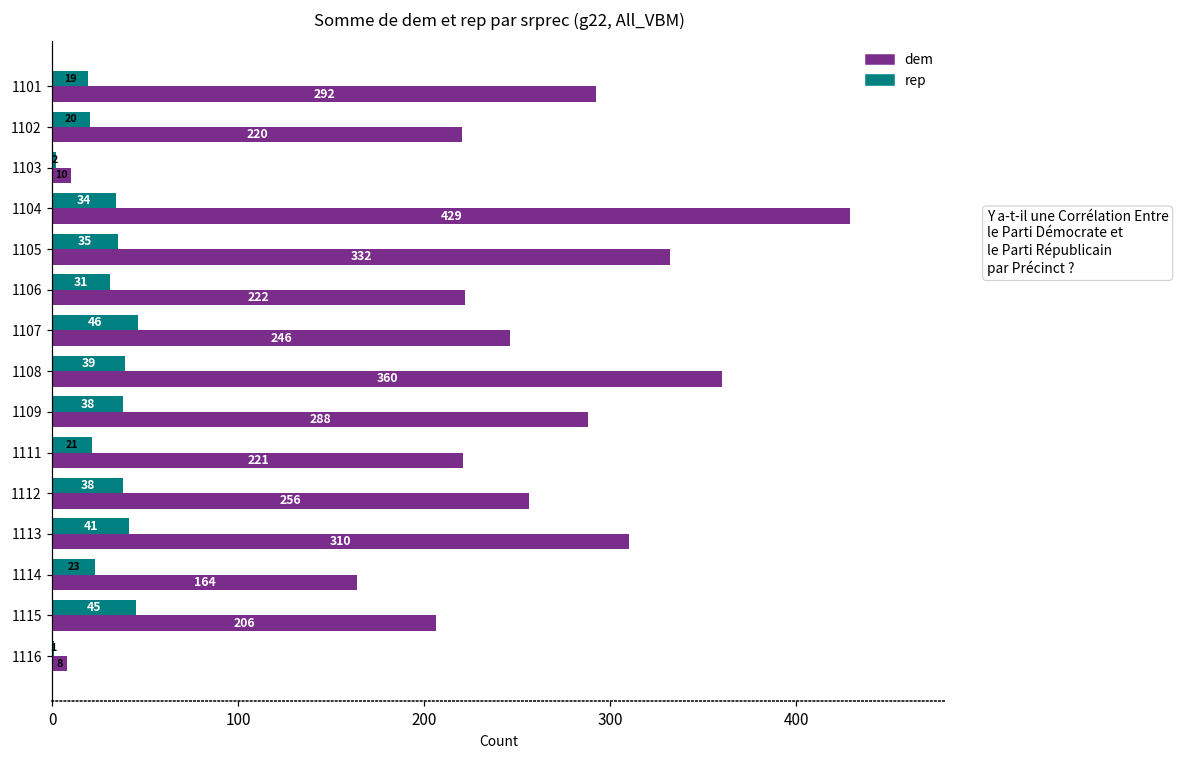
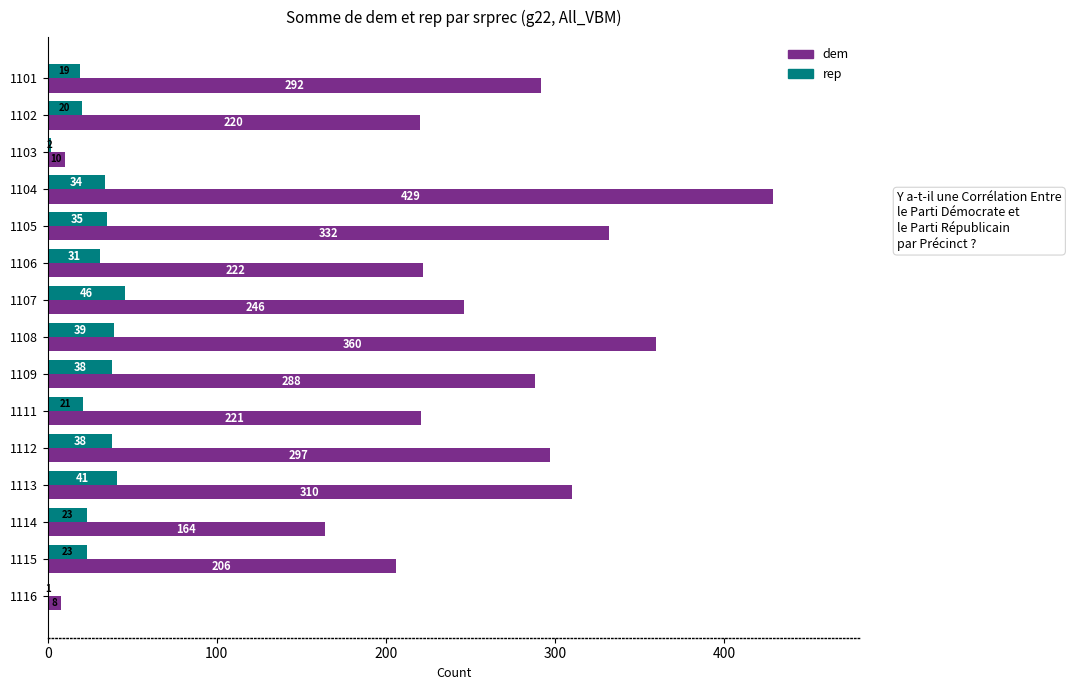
dem, 1112: 256 -> 297
rep, 1115: 45 -> 23
